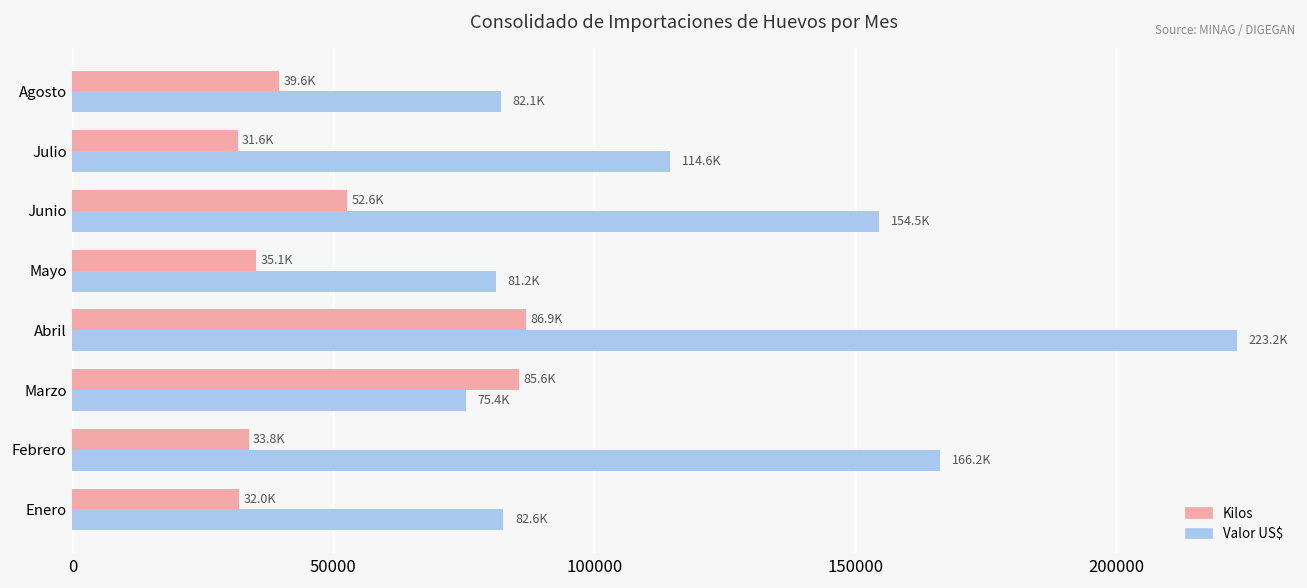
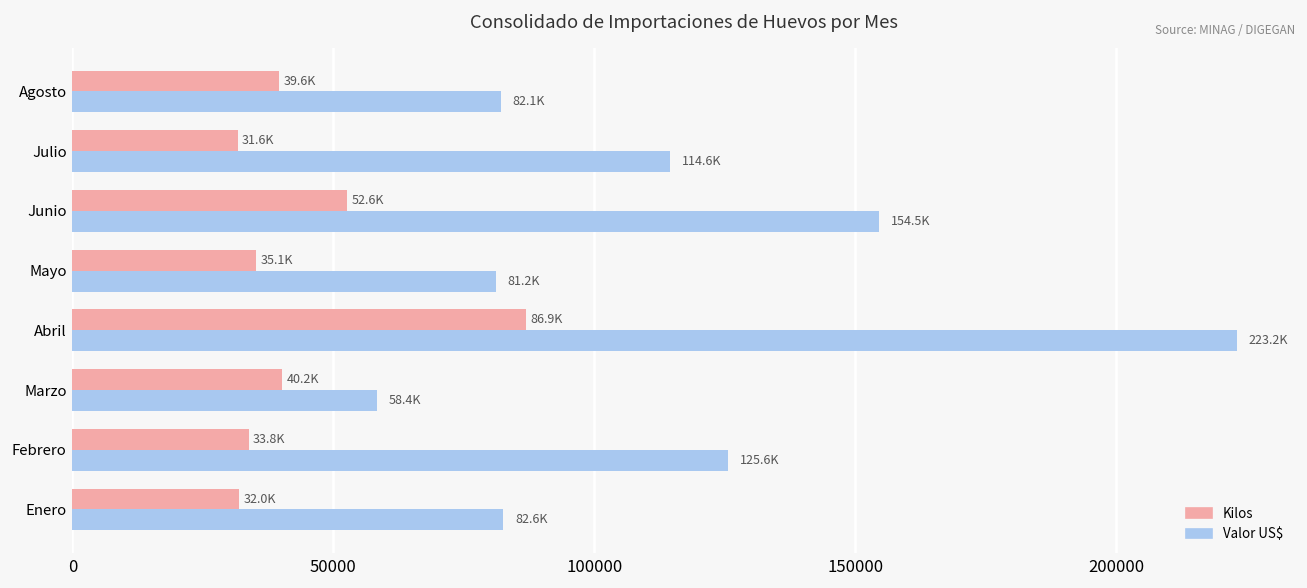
Kilos, Marzo: 85.6K -> 40.2K
Valor US$, Marzo: 75.4K -> 58.4K
Valor US$, Febrero: 166.2K -> 125.6K
